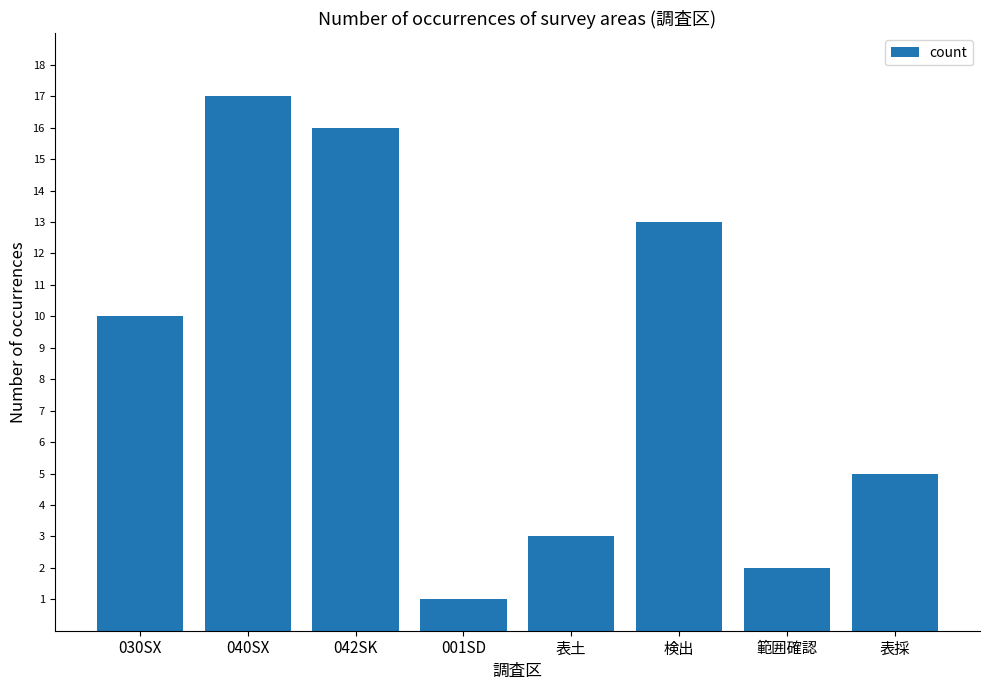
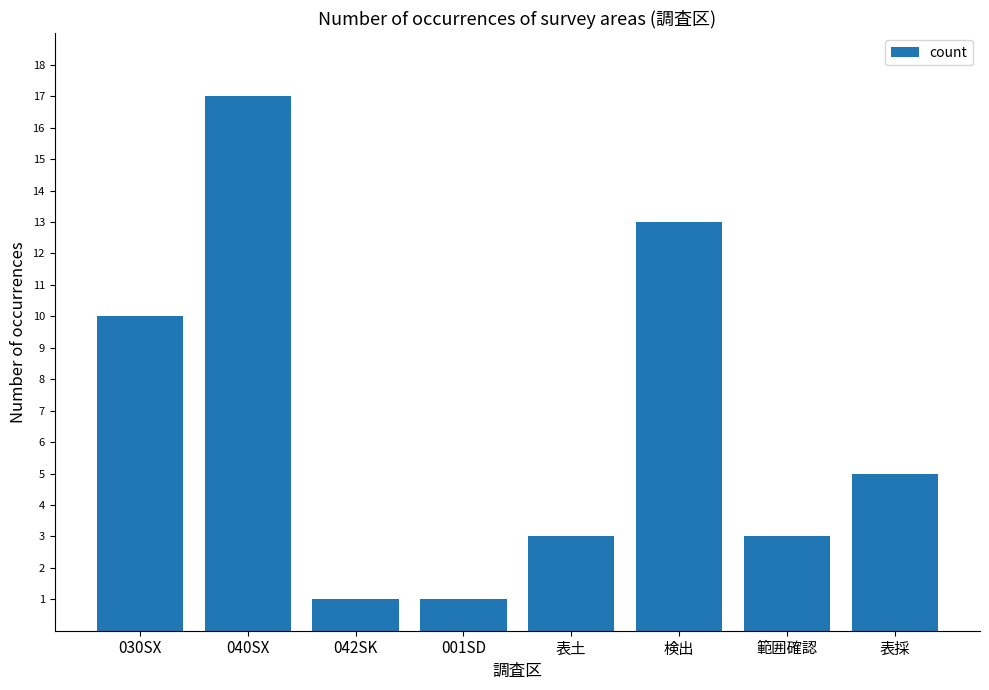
042SK: 16 -> 1
範囲確認: 2 -> 3
